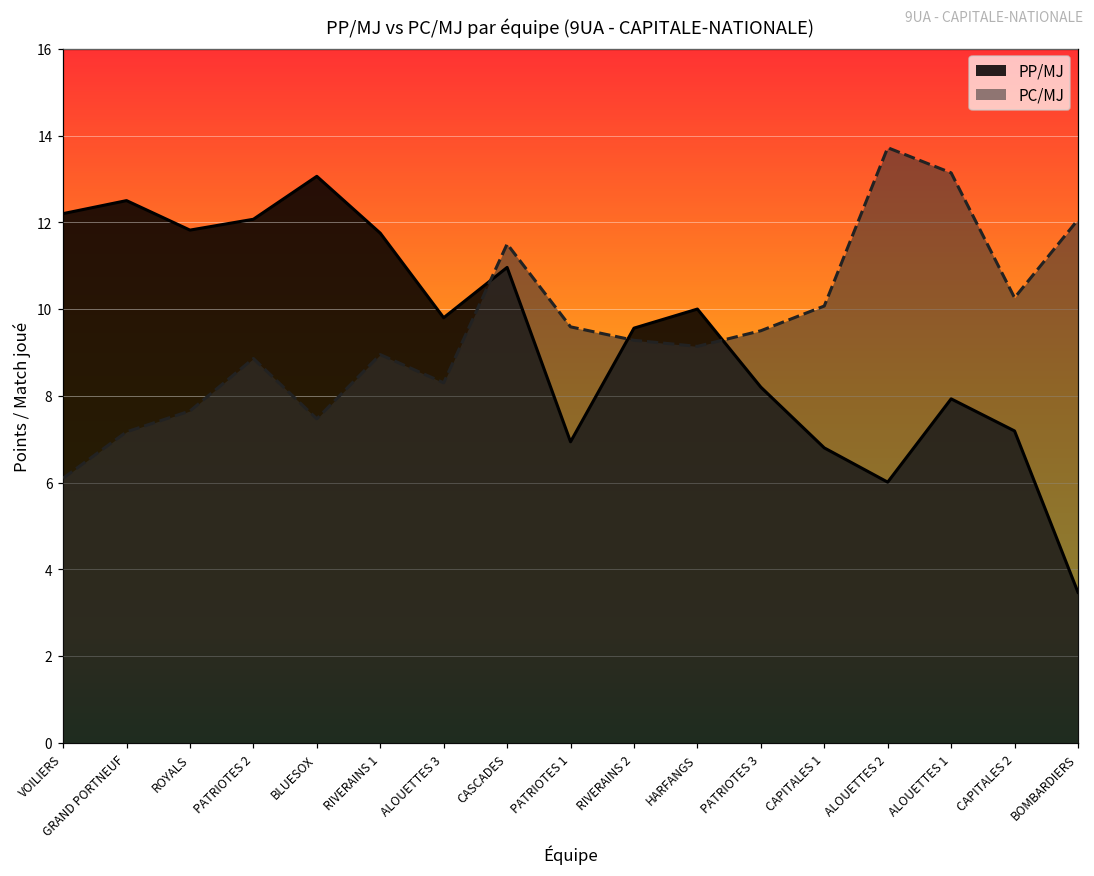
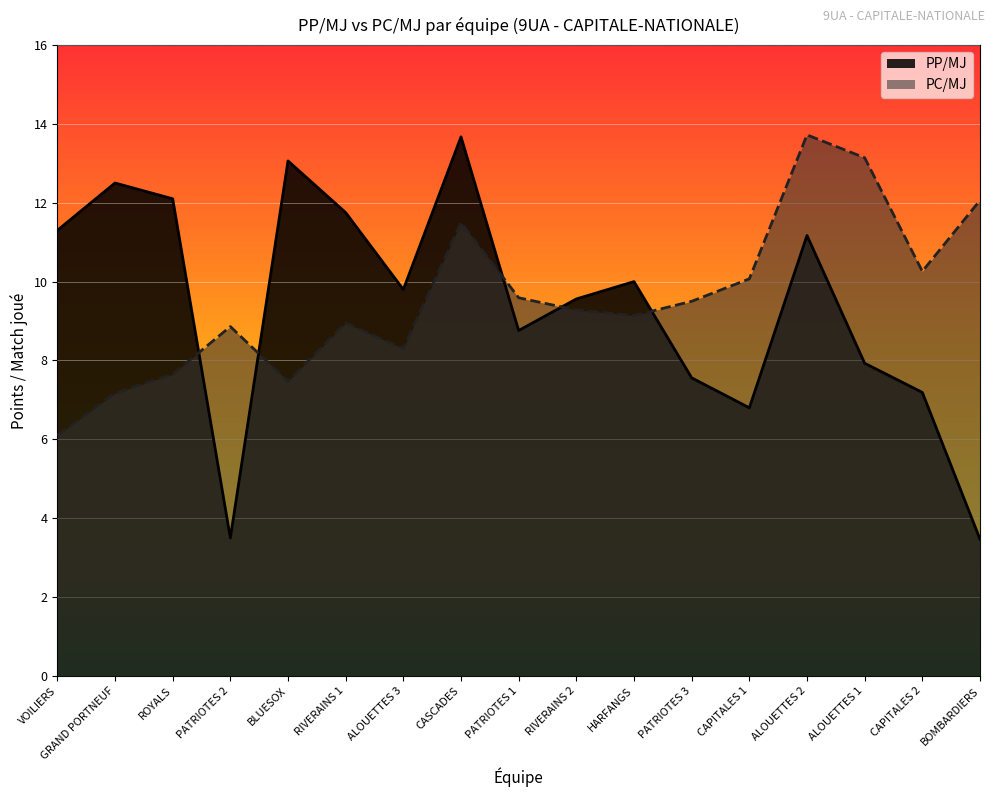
PP/MJ, VOILIERS: 12.2 -> 11.3
PP/MJ, ROYALS: 11.8 -> 12.1
PP/MJ, PATRIOTES 2: 12.1 -> 3.5
PP/MJ, CASCADES: 11.0 -> 13.7
PP/MJ, PATRIOTES 1: 6.9 -> 8.8
PP/MJ, PATRIOTES 3: 8.2 -> 7.6
PP/MJ, ALOUETTES 2: 6.0 -> 11.2
